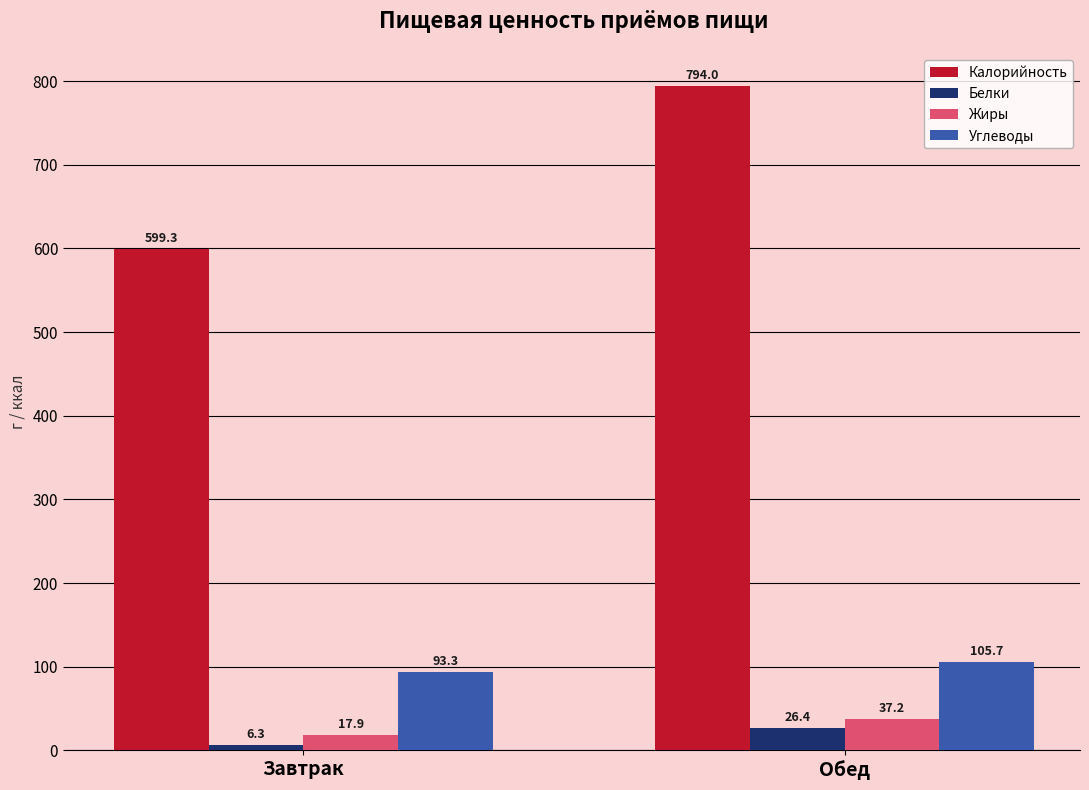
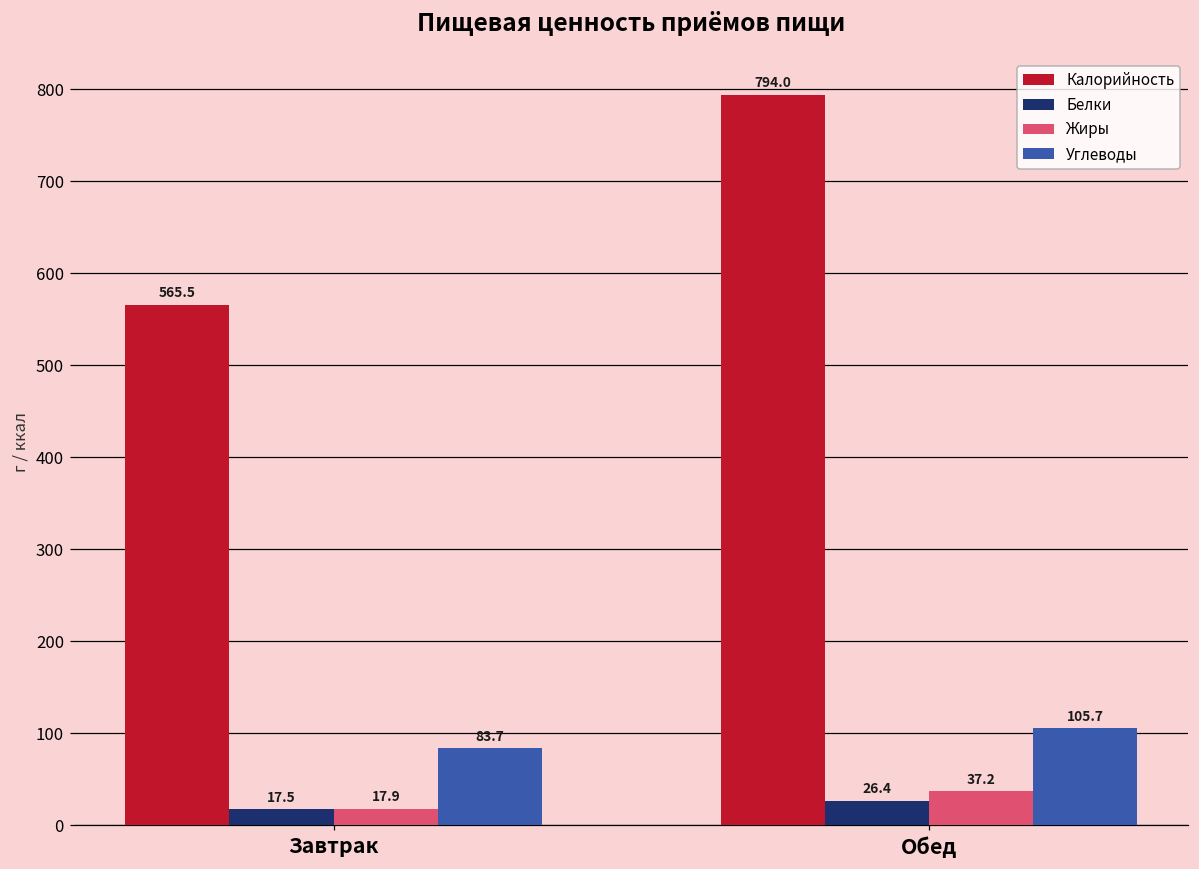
Калорийность, Завтрак: 599.3 -> 565.5
Белки, Завтрак: 6.3 -> 17.5
Углеводы, Завтрак: 93.3 -> 83.7
